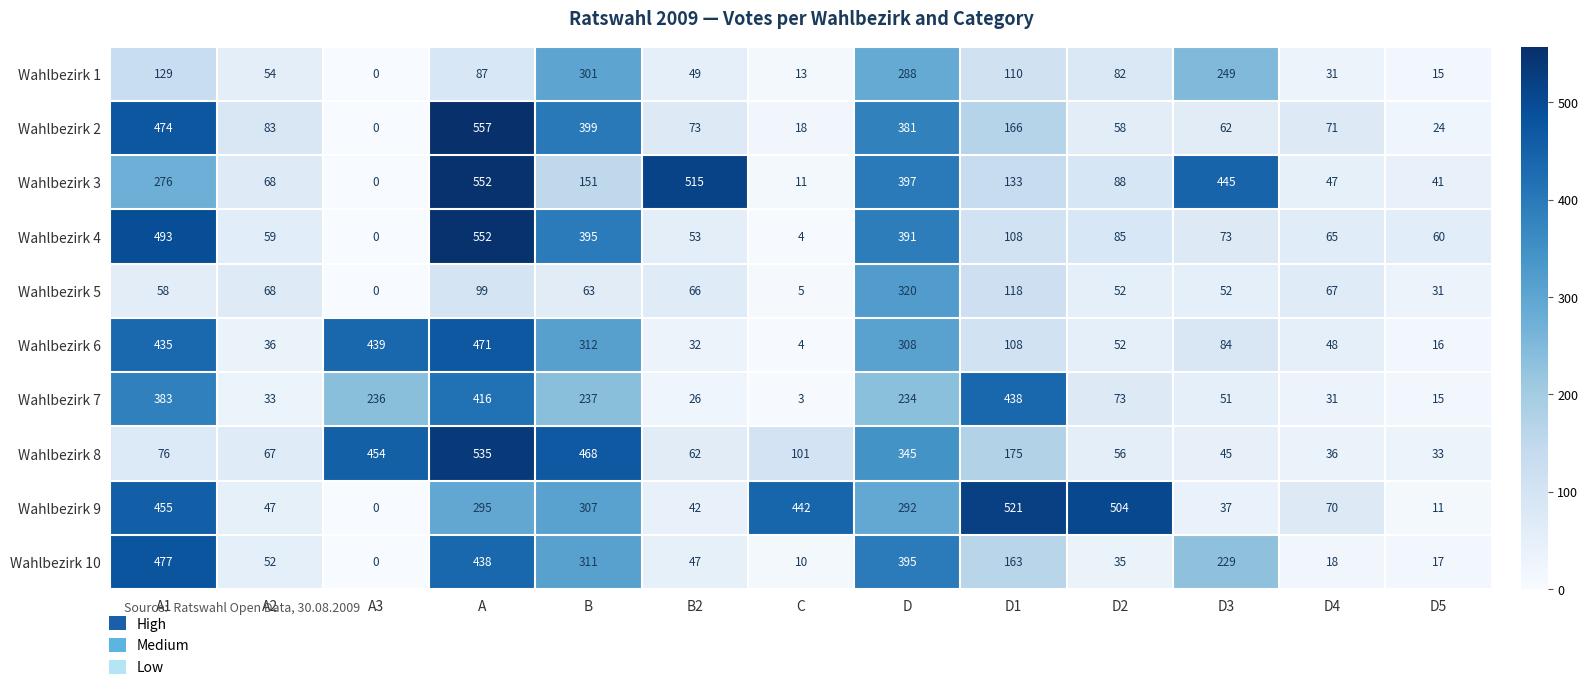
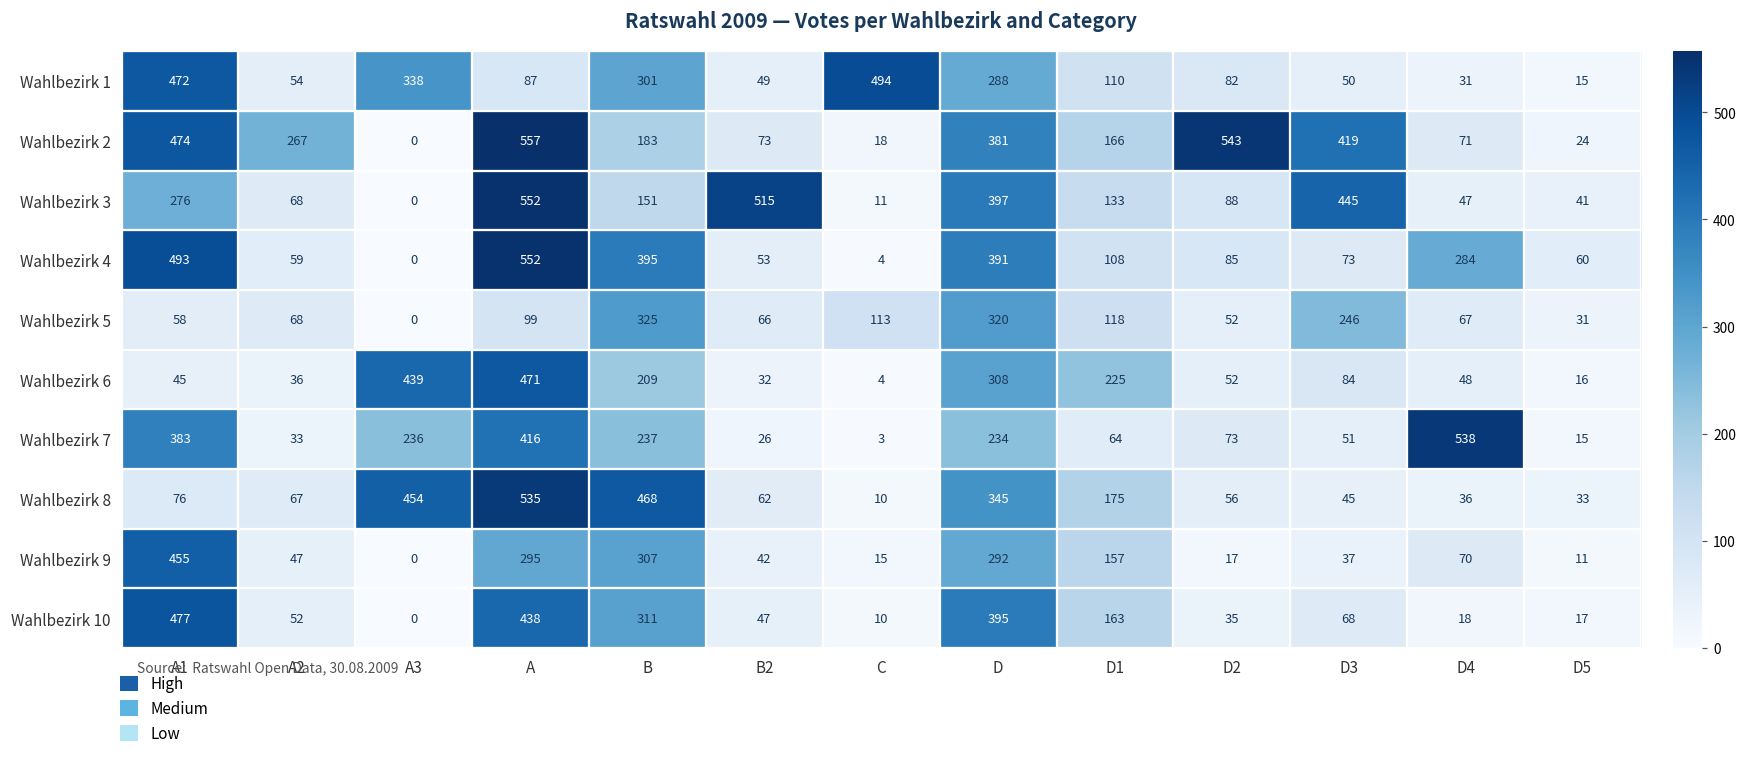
Wahlbezirk 1, A1: 129 -> 472
Wahlbezirk 1, A3: 0 -> 338
Wahlbezirk 1, C: 13 -> 494
Wahlbezirk 1, D3: 249 -> 50
Wahlbezirk 2, A2: 83 -> 267
Wahlbezirk 2, B: 399 -> 183
Wahlbezirk 2, D2: 58 -> 543
Wahlbezirk 2, D3: 62 -> 419
Wahlbezirk 4, D4: 65 -> 284
Wahlbezirk 5, B: 63 -> 325
Wahlbezirk 5, C: 5 -> 113
Wahlbezirk 5, D3: 52 -> 246
Wahlbezirk 6, A1: 435 -> 45
Wahlbezirk 6, B: 312 -> 209
Wahlbezirk 6, D1: 108 -> 225
Wahlbezirk 7, D1: 438 -> 64
Wahlbezirk 7, D4: 31 -> 538
Wahlbezirk 8, C: 101 -> 10
Wahlbezirk 9, C: 442 -> 15
Wahlbezirk 9, D1: 521 -> 157
Wahlbezirk 9, D2: 504 -> 17
Wahlbezirk 10, D3: 229 -> 68
